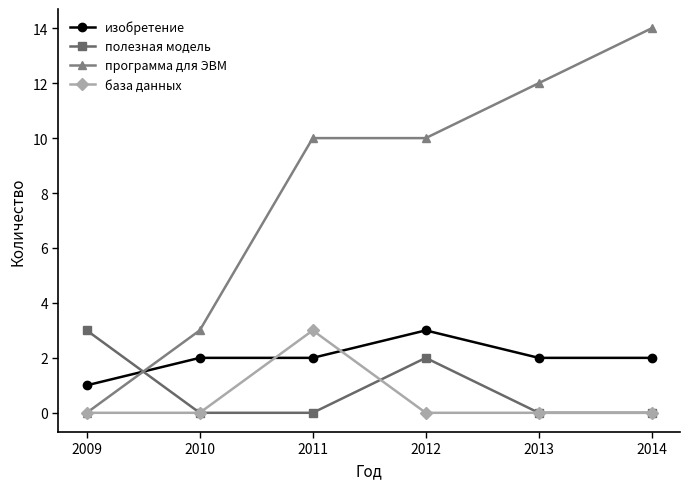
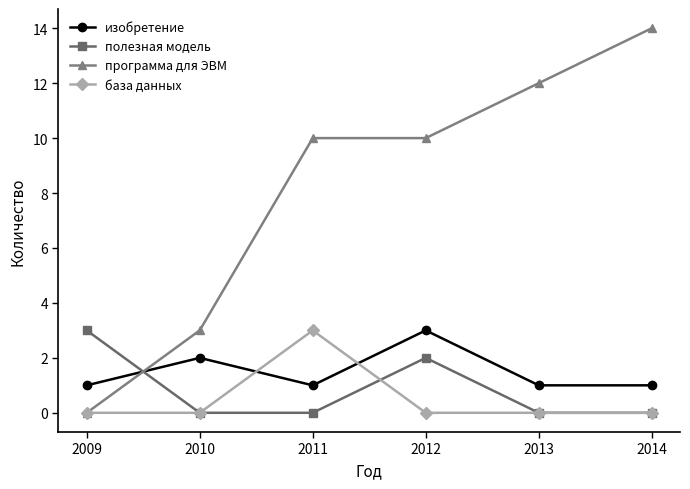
изобретение, 2011: 2 -> 1
изобретение, 2013: 2 -> 1
изобретение, 2014: 2 -> 1
